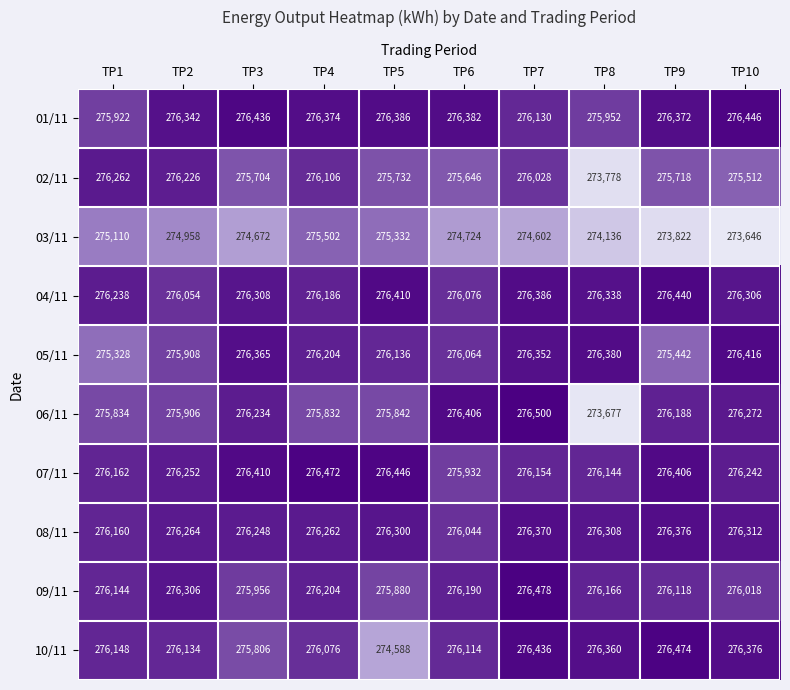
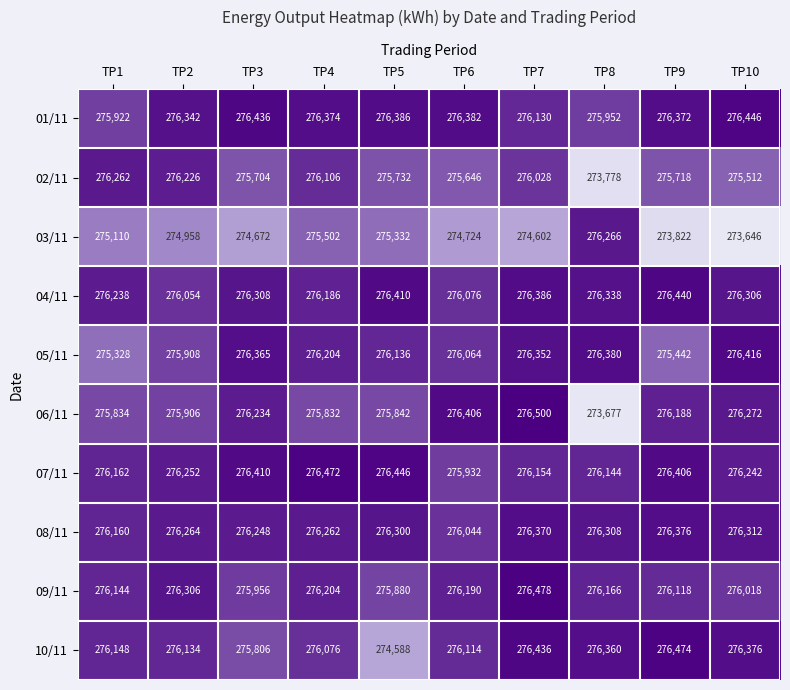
03/11, TP8: 274,136 -> 276,266
